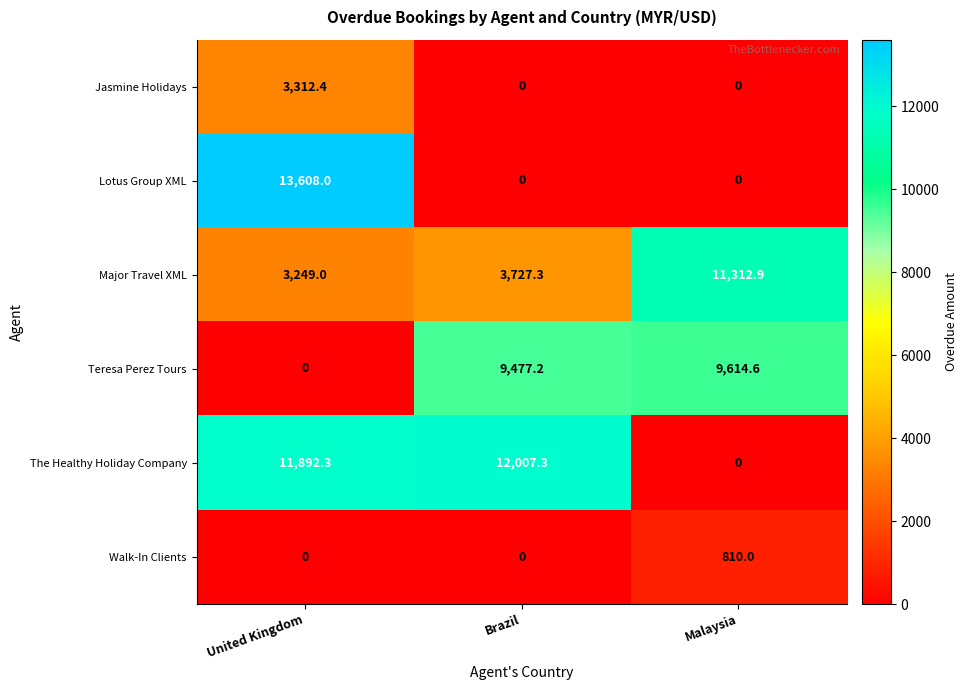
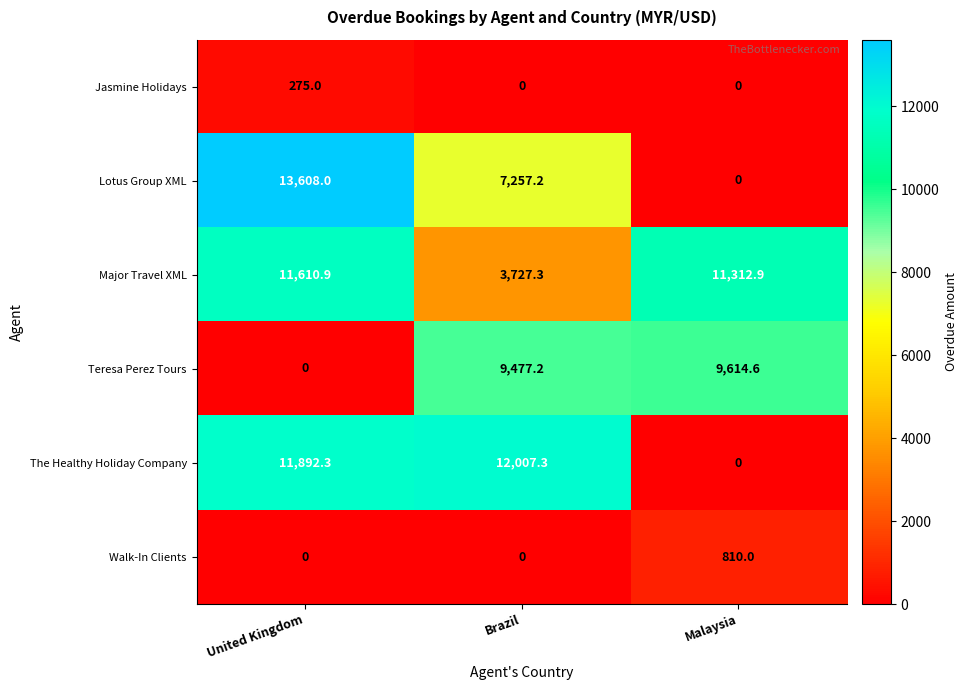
Jasmine Holidays, United Kingdom: 3,312.4 -> 275.0
Lotus Group XML, Brazil: 0 -> 7,257.2
Major Travel XML, United Kingdom: 3,249.0 -> 11,610.9
